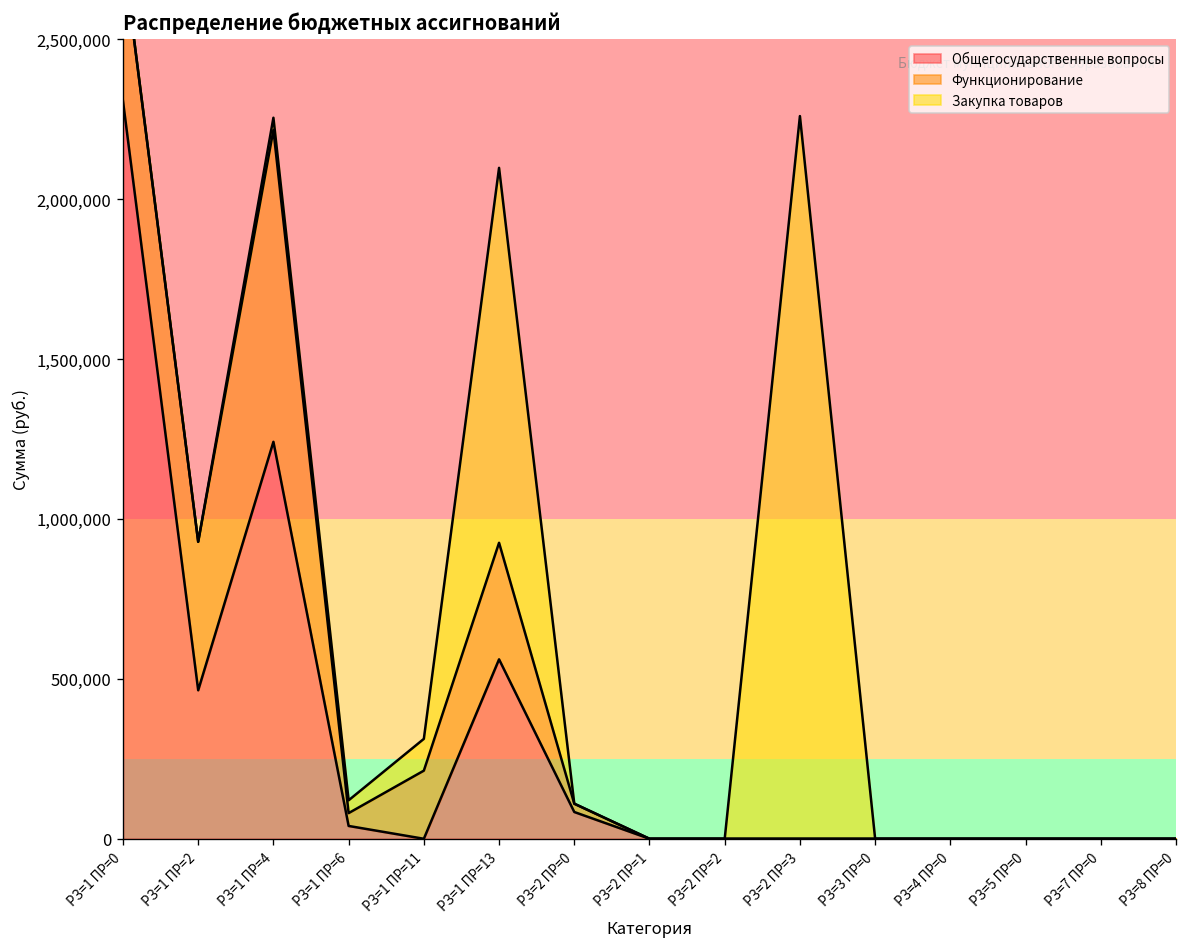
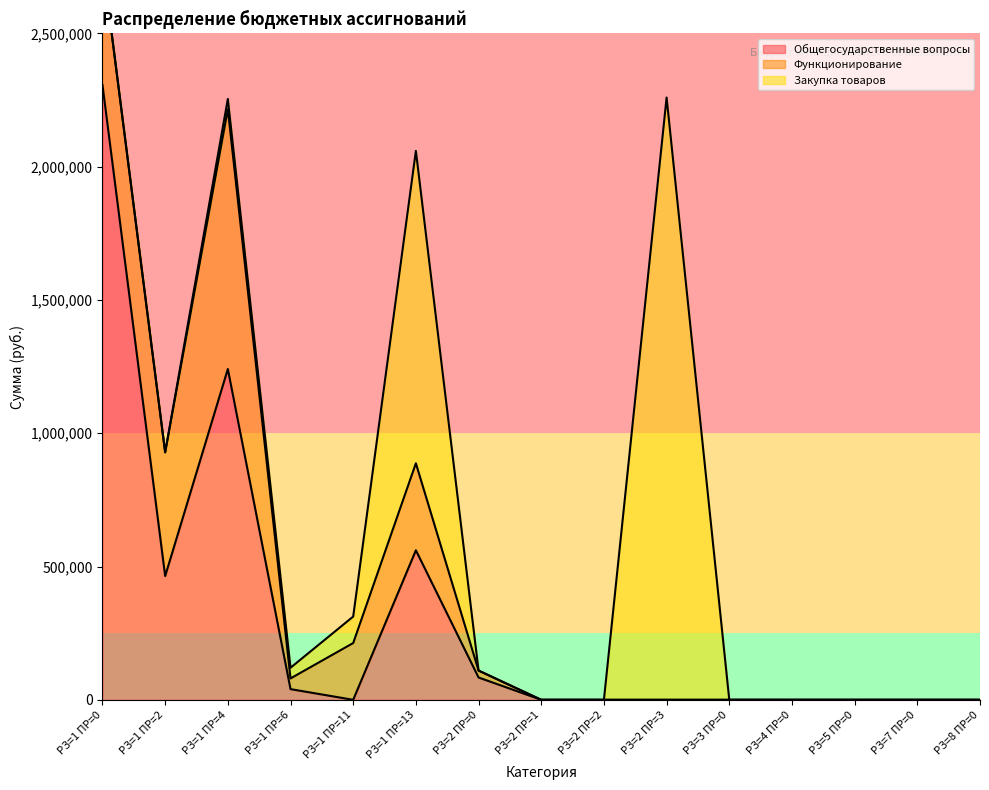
Функционирование, РЗ=1 ПР=13: 360,000 -> 330,000
